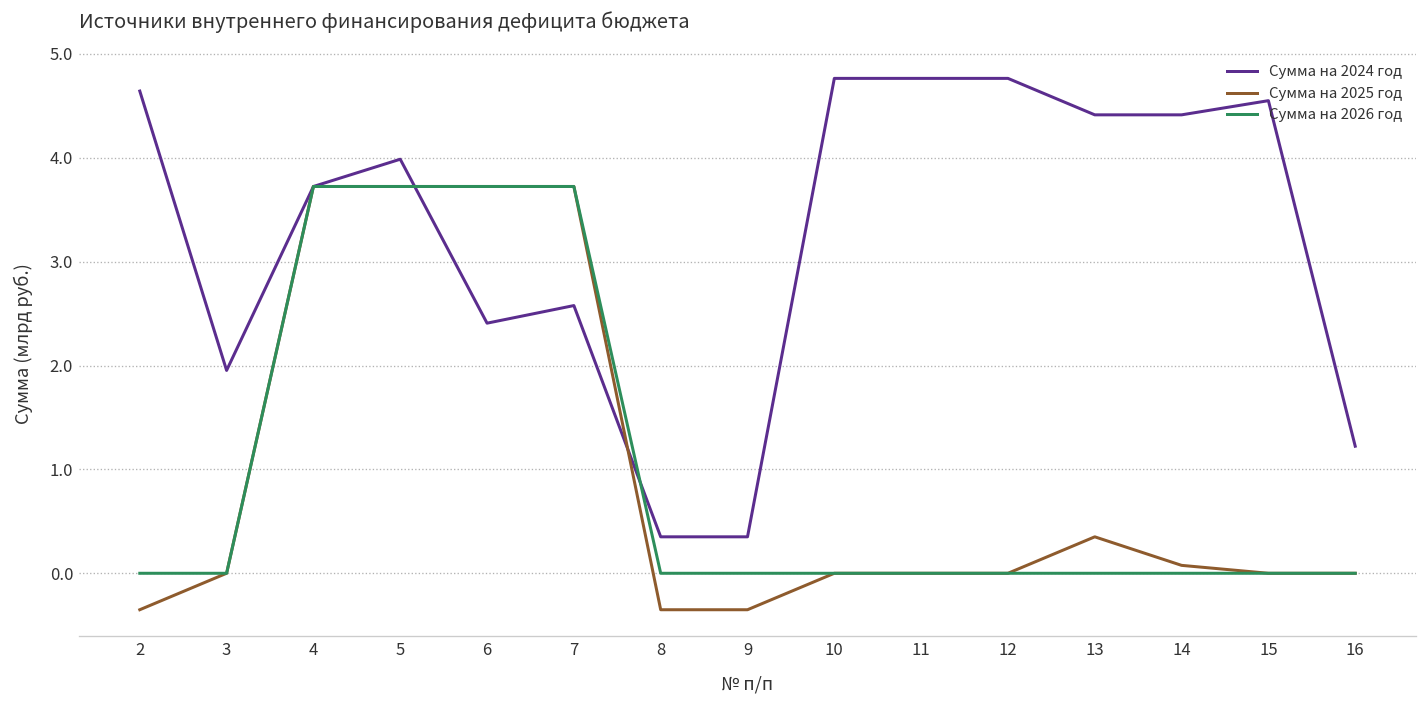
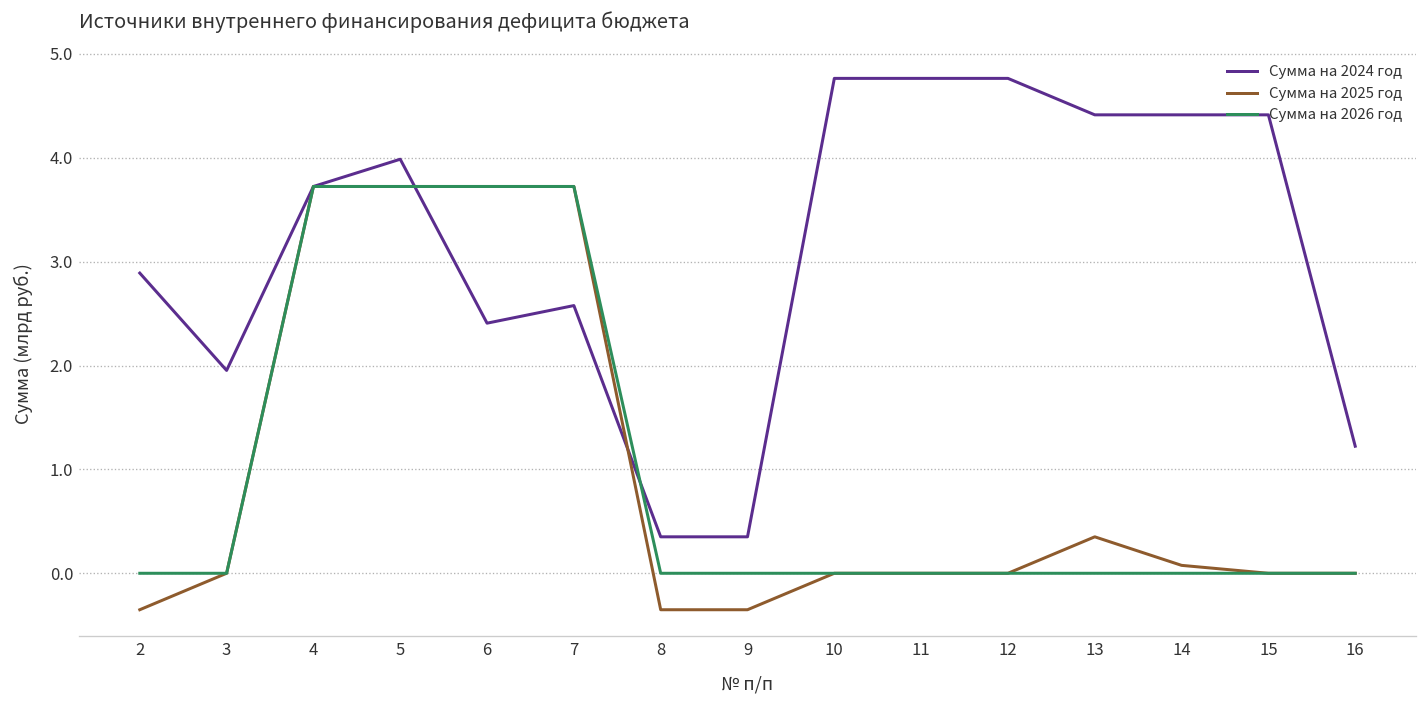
Сумма на 2024 год, 2: 4.6 -> 2.9
Сумма на 2024 год, 15: 4.6 -> 4.4
